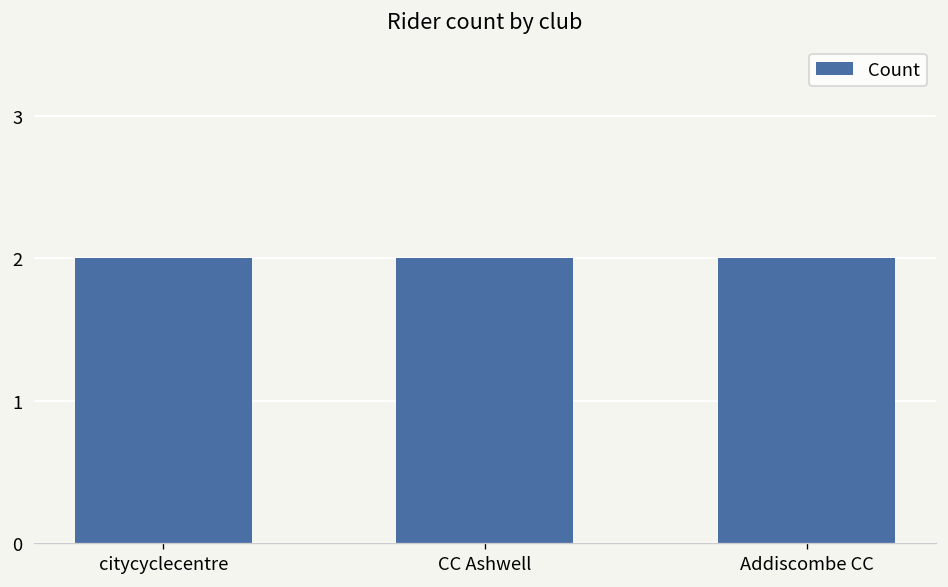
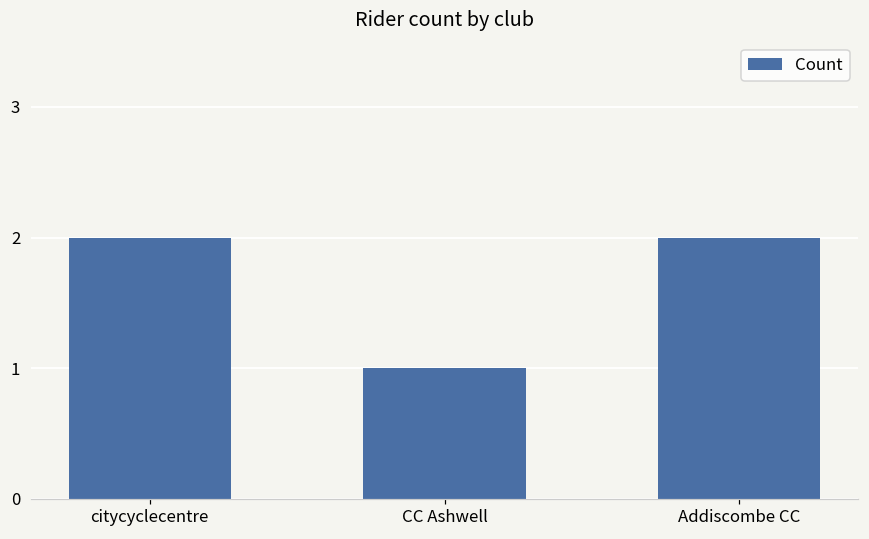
CC Ashwell: 2 -> 1
